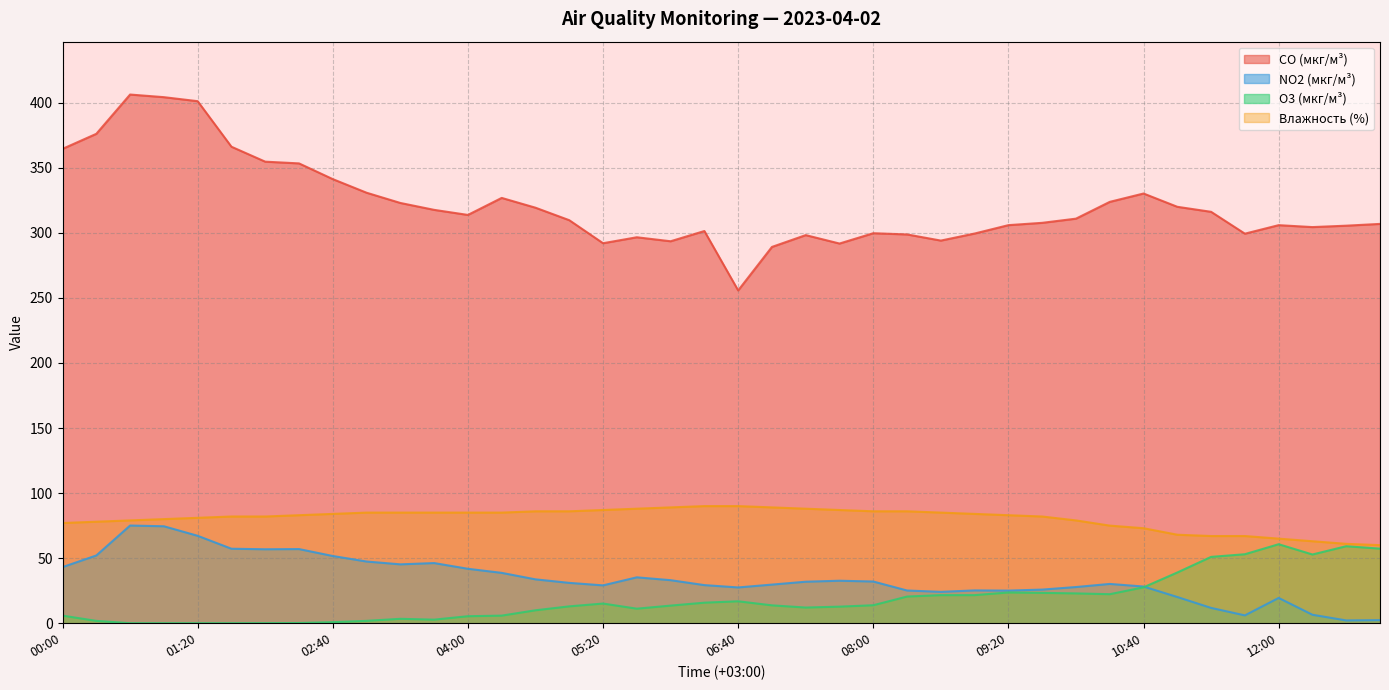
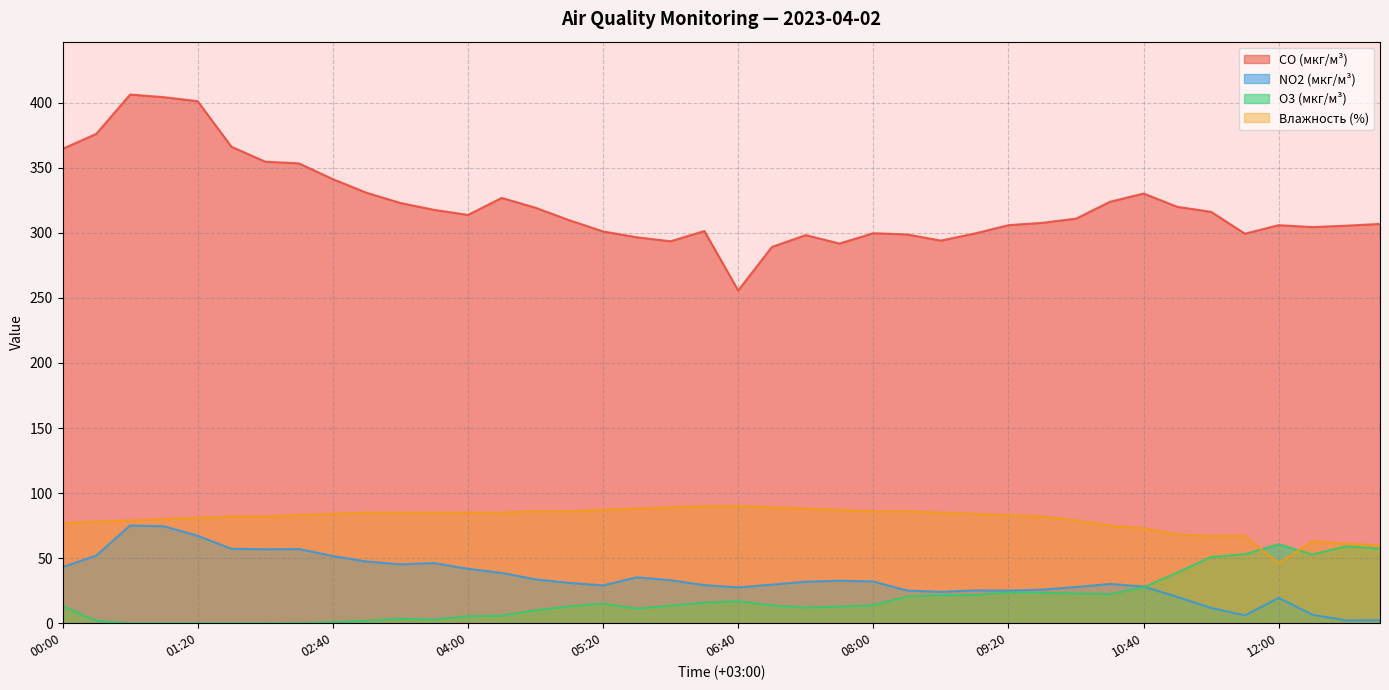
O3 (мкг/м³), 00:00: 6 -> 13
CO (мкг/м³), 05:20: 292 -> 301
Влажность (%), 12:00: 65 -> 46
